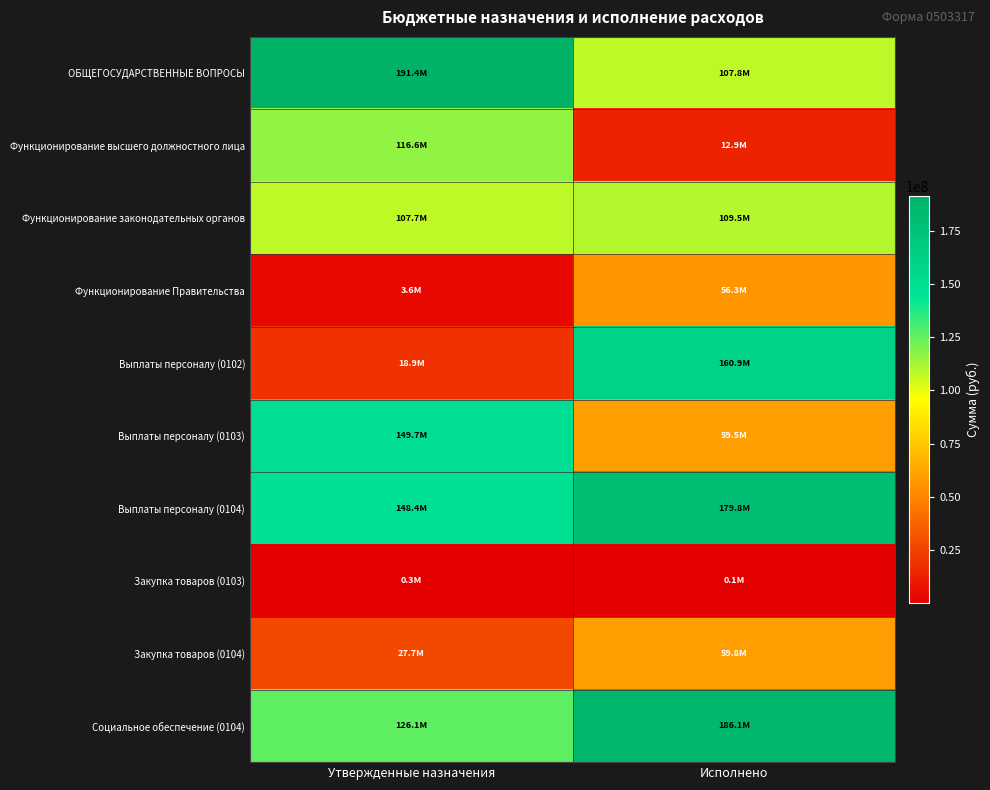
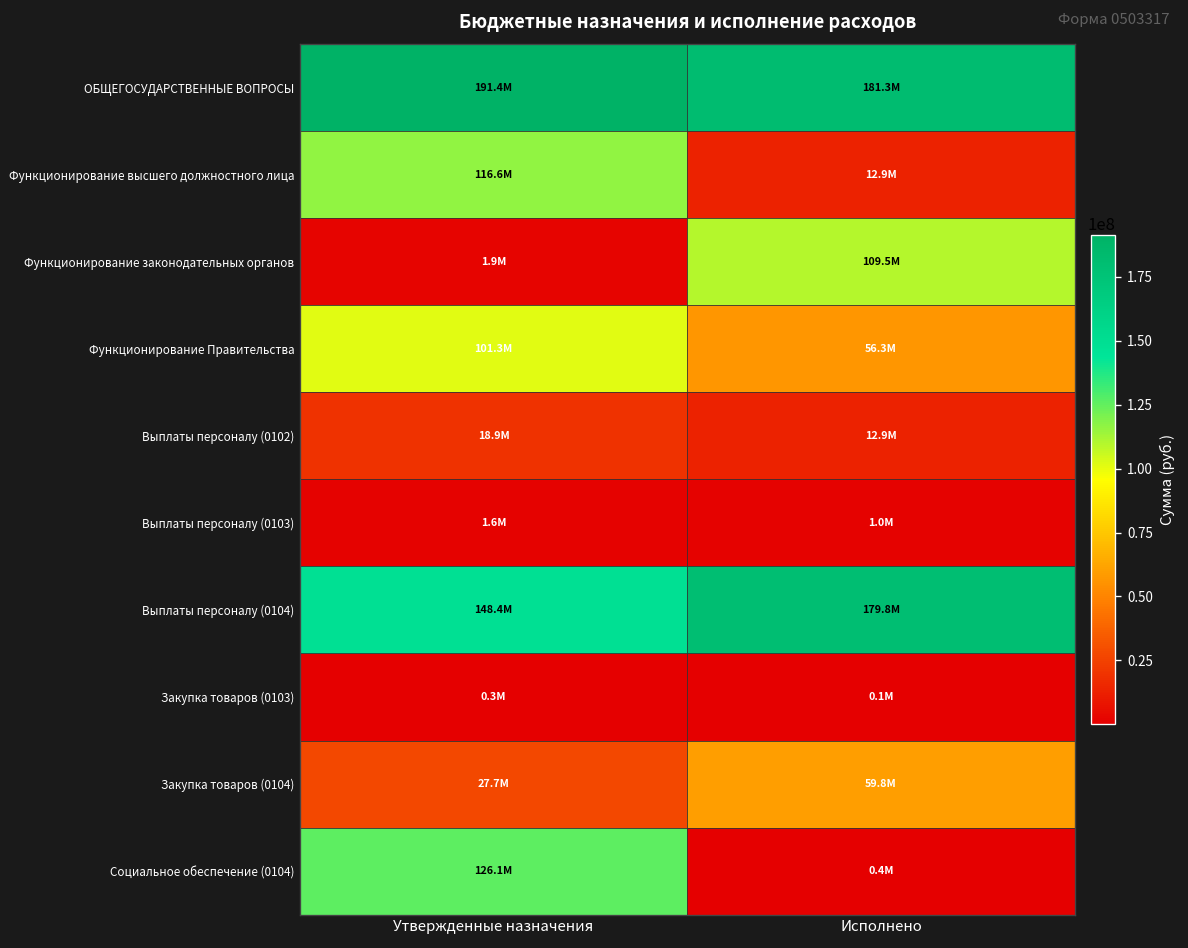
ОБЩЕГОСУДАРСТВЕННЫЕ ВОПРОСЫ, Исполнено: 107.8M -> 181.3M
Функционирование законодательных органов, Утвержденные назначения: 107.7M -> 1.9M
Функционирование Правительства, Утвержденные назначения: 3.6M -> 101.3M
Выплаты персоналу (0102), Исполнено: 160.9M -> 12.9M
Выплаты персоналу (0103), Утвержденные назначения: 149.7M -> 1.6M
Выплаты персоналу (0103), Исполнено: 59.5M -> 1.0M
Социальное обеспечение (0104), Исполнено: 186.1M -> 0.4M
